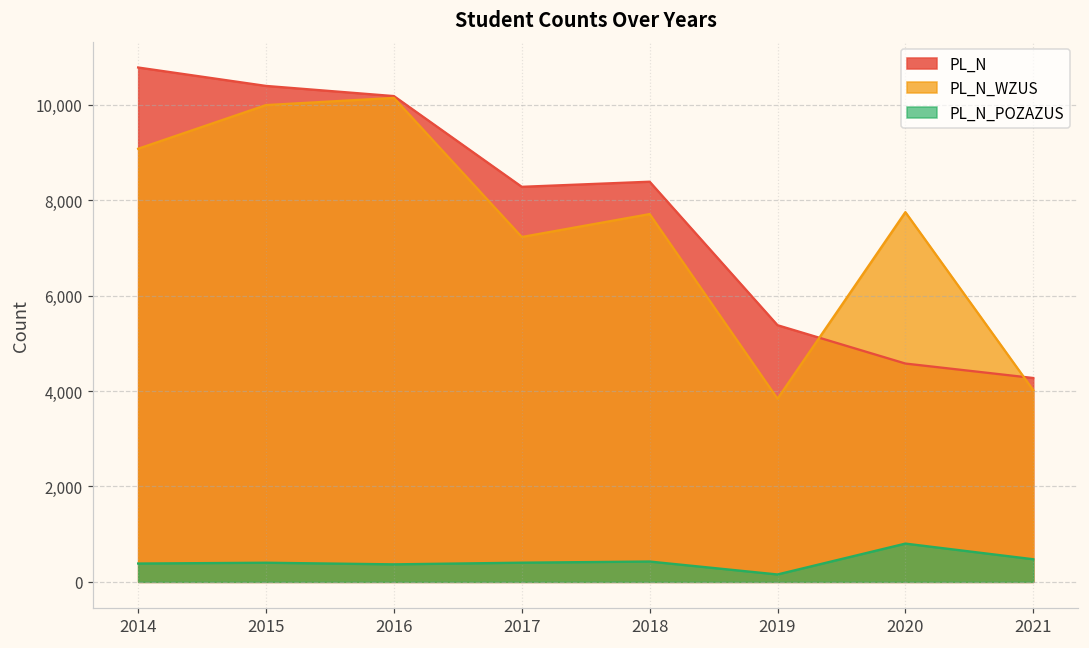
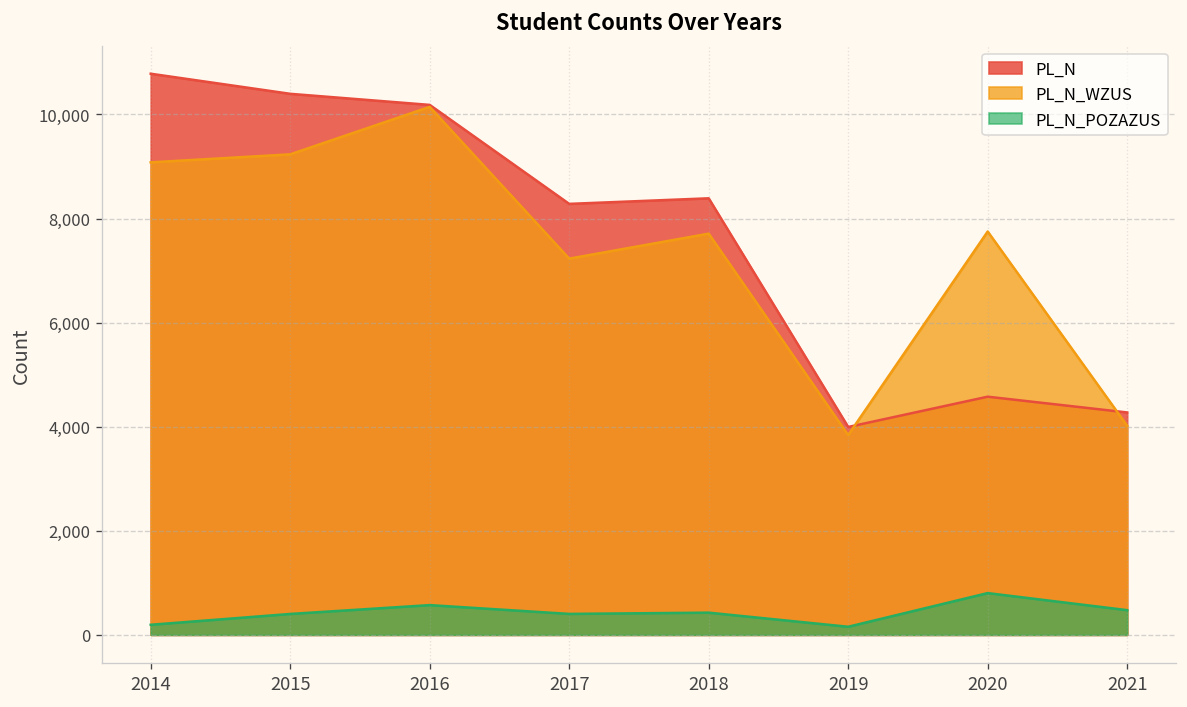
PL_N_POZAZUS, 2014: 400 -> 200
PL_N_WZUS, 2015: 10,000 -> 9,200
PL_N_POZAZUS, 2016: 400 -> 600
PL_N, 2019: 5,400 -> 4,000
